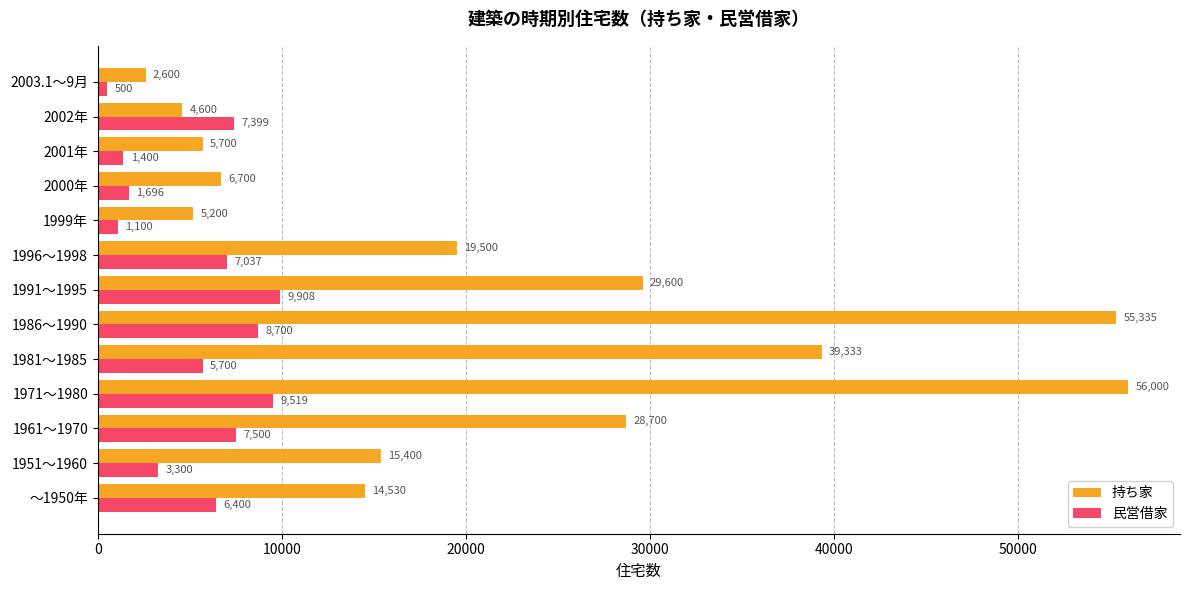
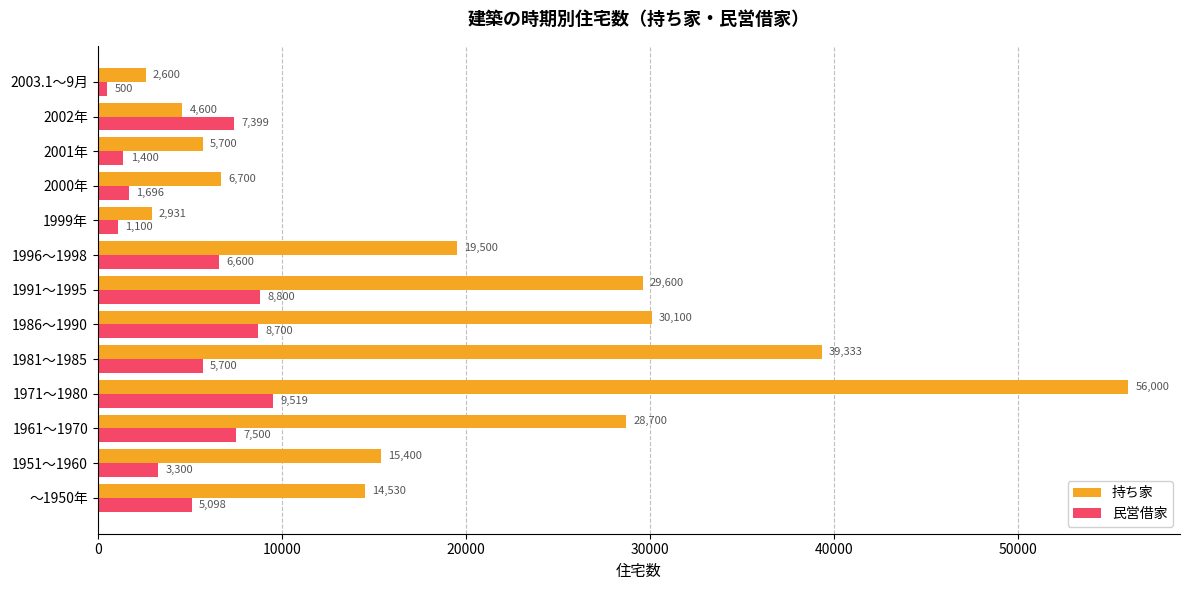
持ち家, 1999年: 5,200 -> 2,931
民営借家, 1996～1998: 7,037 -> 6,600
民営借家, 1991～1995: 9,908 -> 8,800
持ち家, 1986～1990: 55,335 -> 30,100
民営借家, ～1950年: 6,400 -> 5,098
